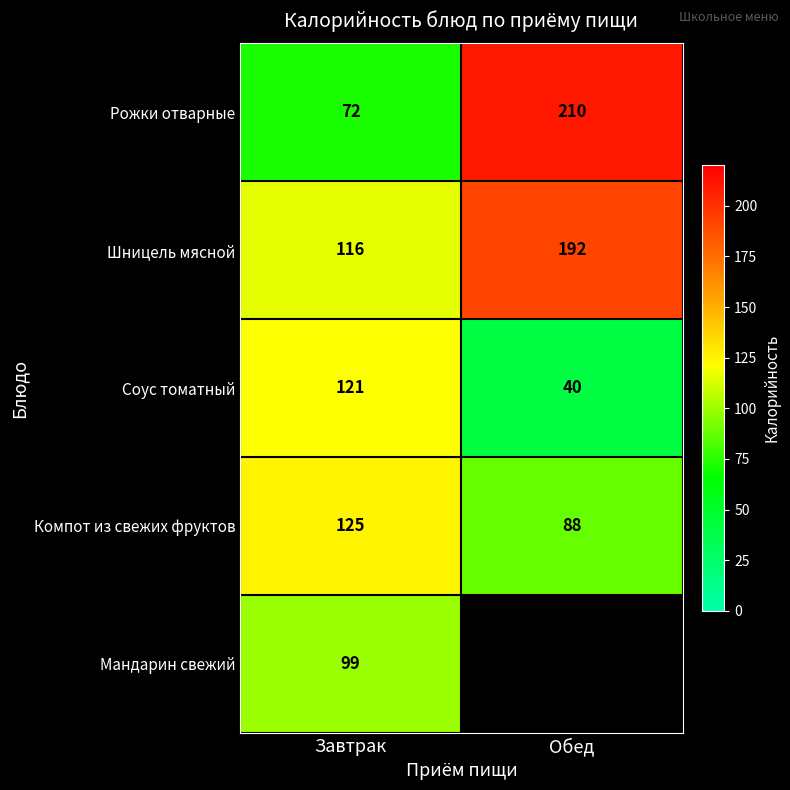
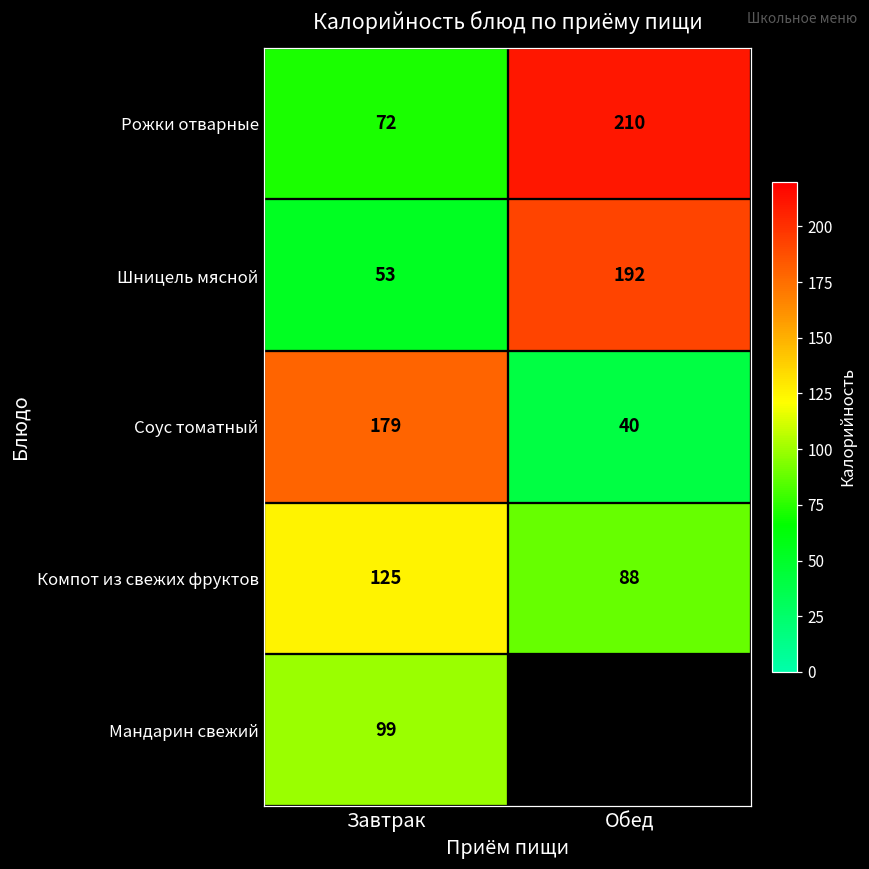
Шницель мясной, Завтрак: 116 -> 53
Соус томатный, Завтрак: 121 -> 179
